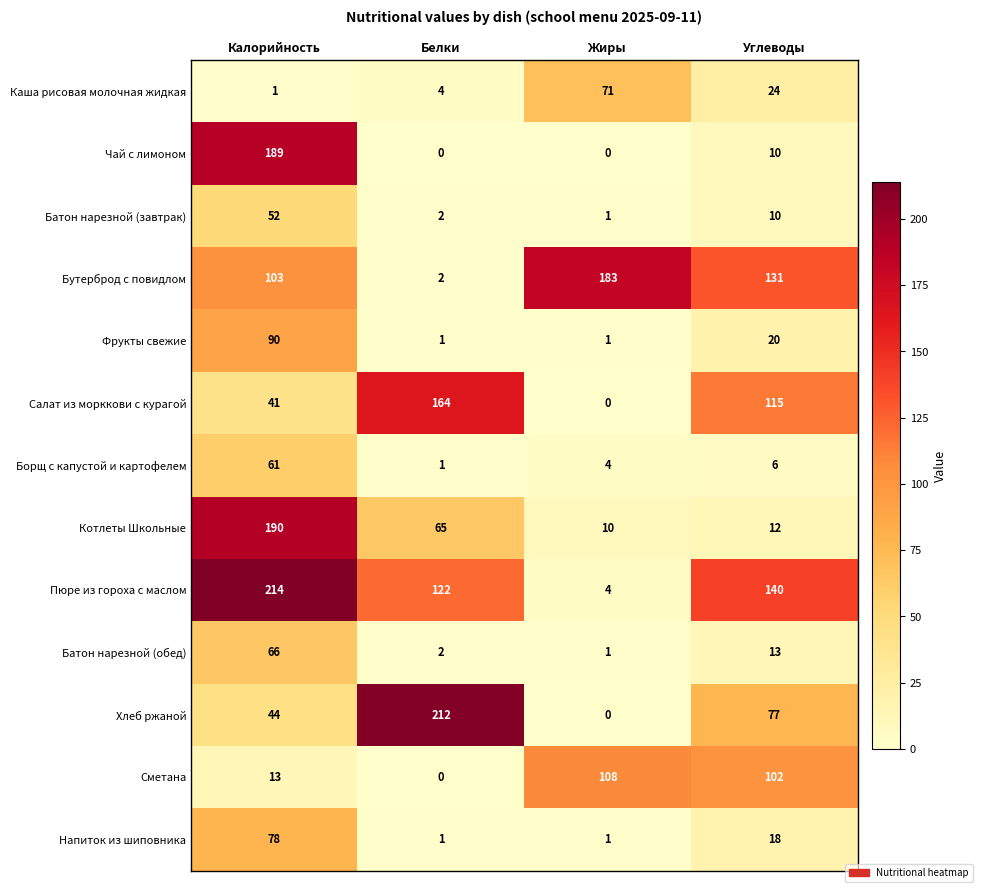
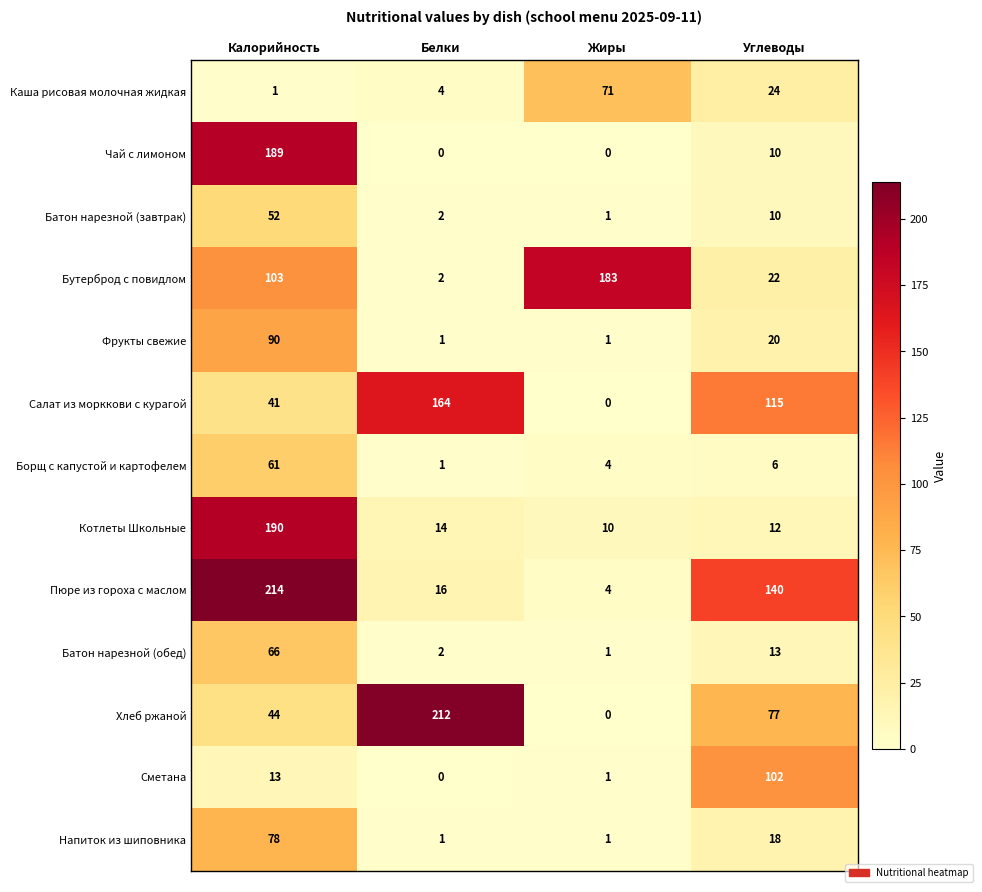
Бутерброд с повидлом, Углеводы: 131 -> 22
Котлеты Школьные, Белки: 65 -> 14
Пюре из гороха с маслом, Белки: 122 -> 16
Сметана, Жиры: 108 -> 1
